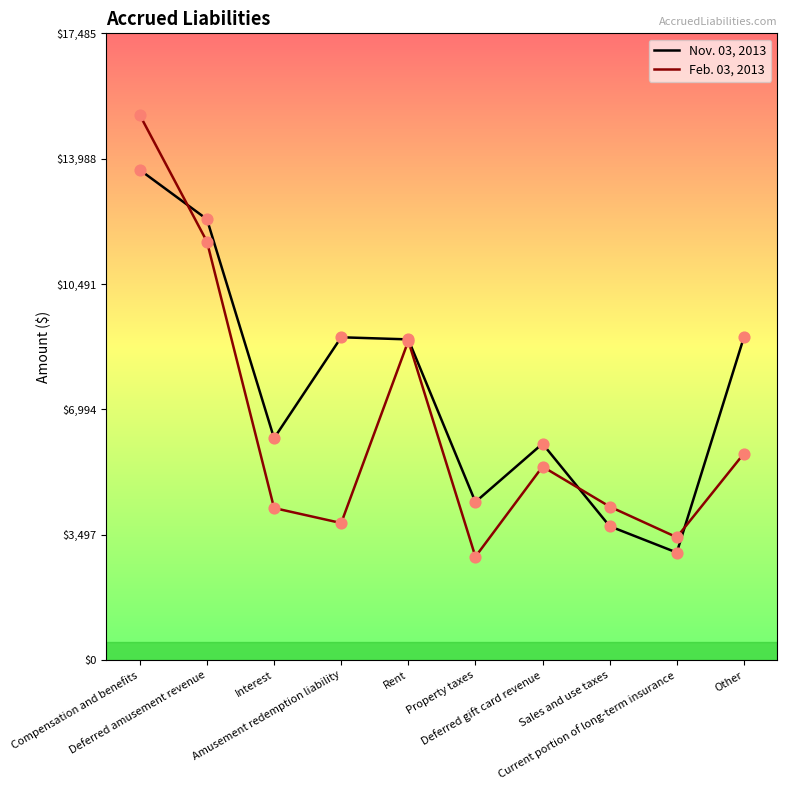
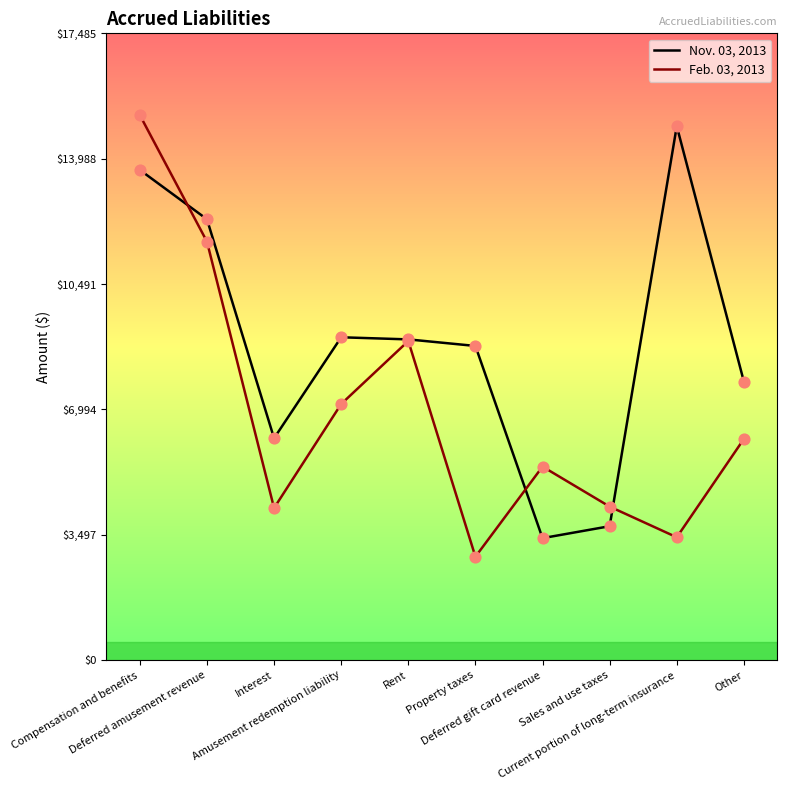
Feb. 03, 2013, Amusement redemption liability: $3,800 -> $7,100
Nov. 03, 2013, Property taxes: $4,400 -> $8,800
Nov. 03, 2013, Deferred gift card revenue: $6,000 -> $3,400
Nov. 03, 2013, Current portion of long-term insurance: $3,000 -> $14,900
Nov. 03, 2013, Other: $9,000 -> $7,800
Feb. 03, 2013, Other: $5,800 -> $6,200
